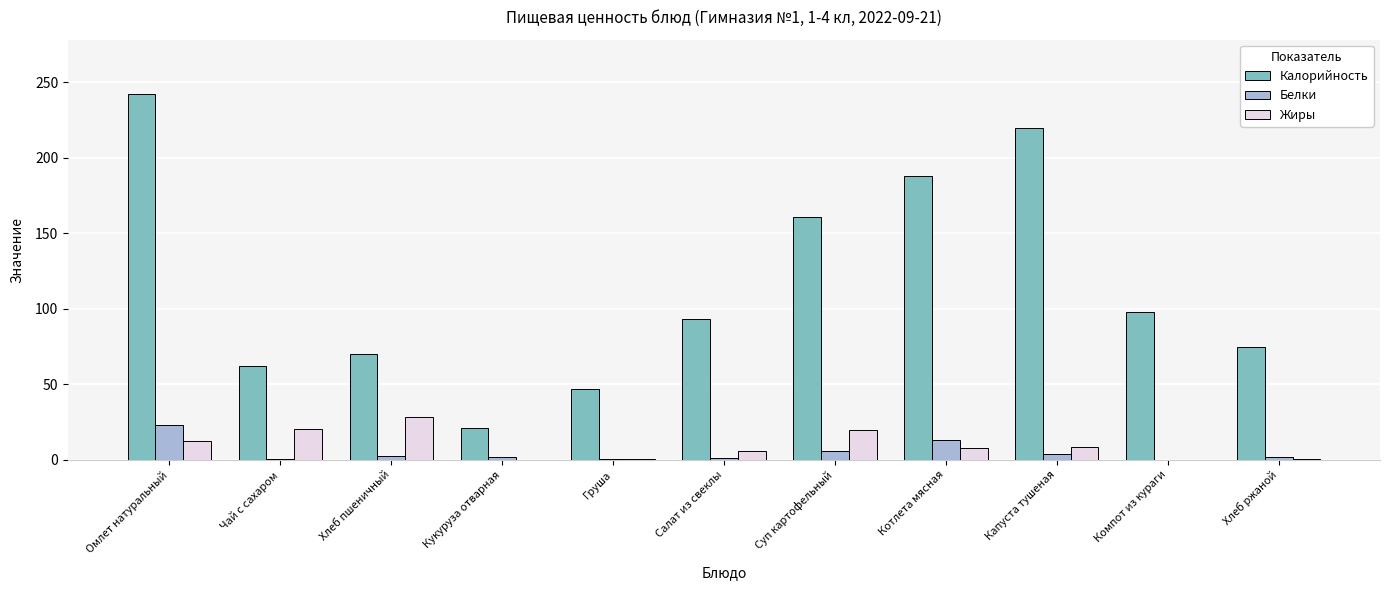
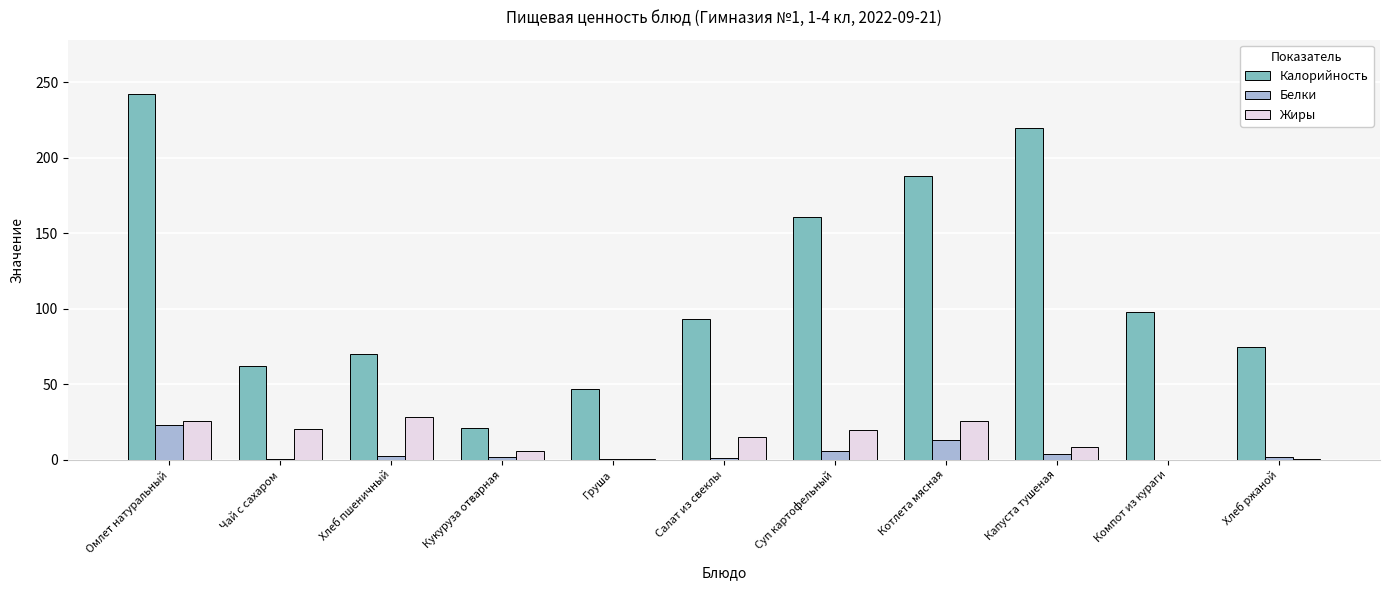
Жиры, Омлет натуральный: 13 -> 26
Жиры, Кукуруза отварная: 0 -> 6
Жиры, Салат из свеклы: 6 -> 15
Жиры, Котлета мясная: 8 -> 26
